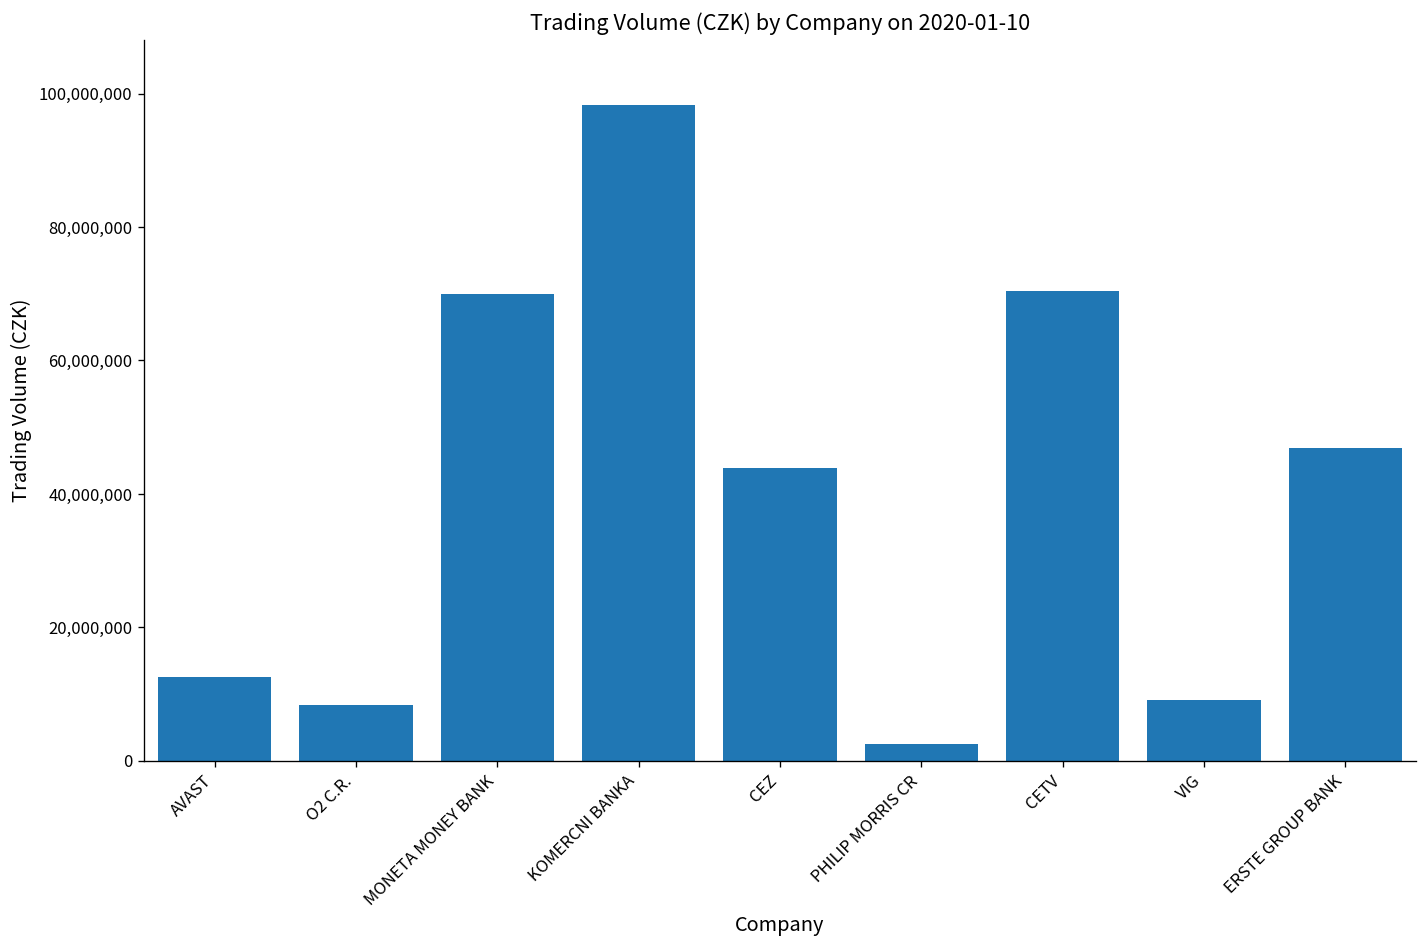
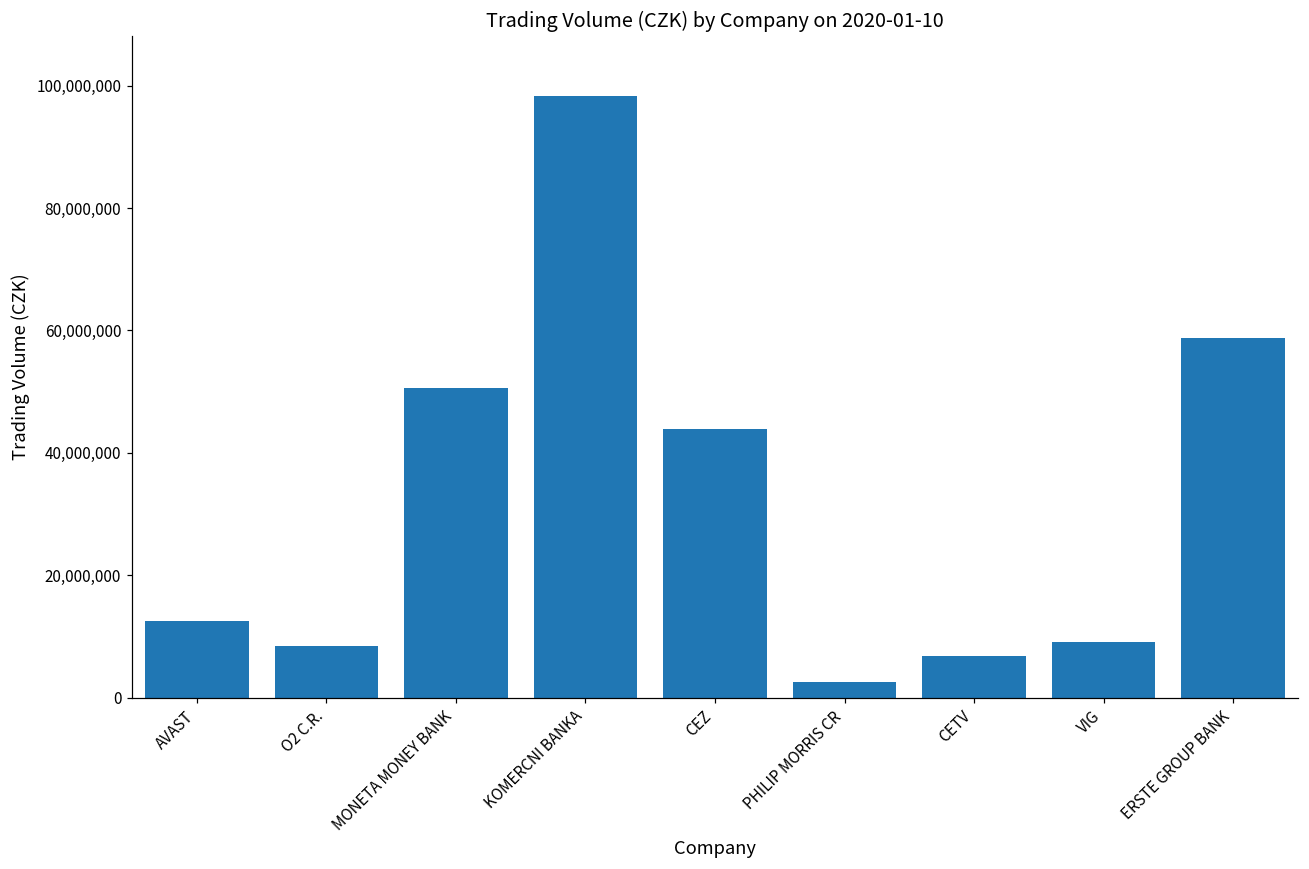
MONETA MONEY BANK: 70,000,000 -> 51,000,000
CETV: 70,000,000 -> 7,000,000
ERSTE GROUP BANK: 47,000,000 -> 59,000,000
